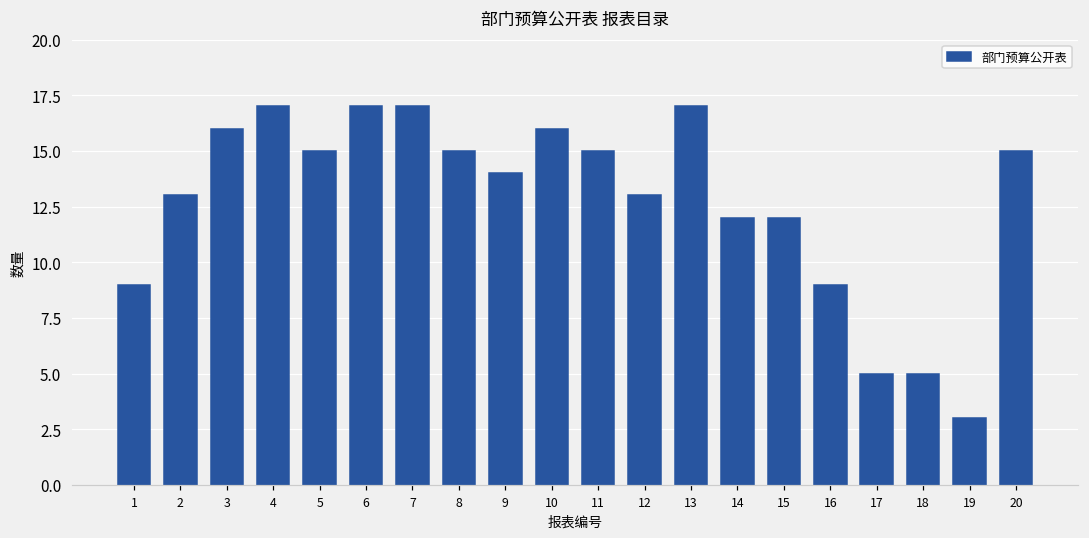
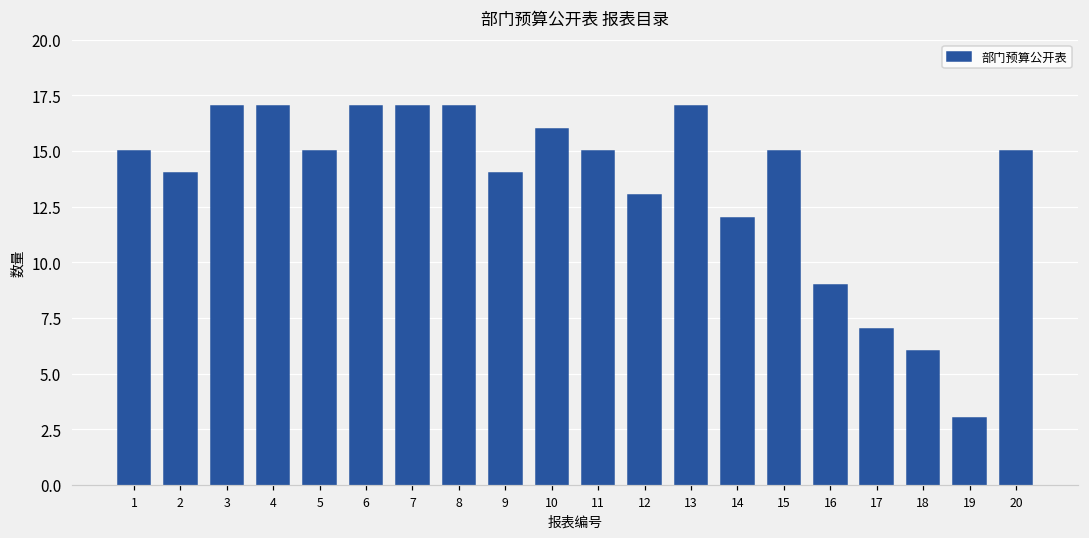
1: 9 -> 15
2: 13 -> 14
3: 16 -> 17
8: 15 -> 17
15: 12 -> 15
17: 5 -> 7
18: 5 -> 6
